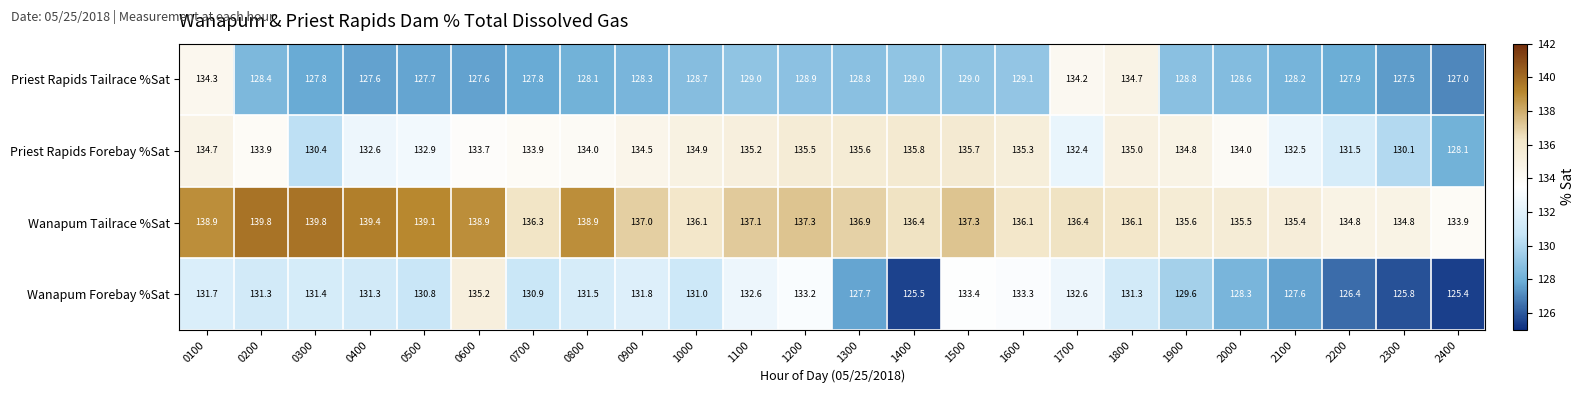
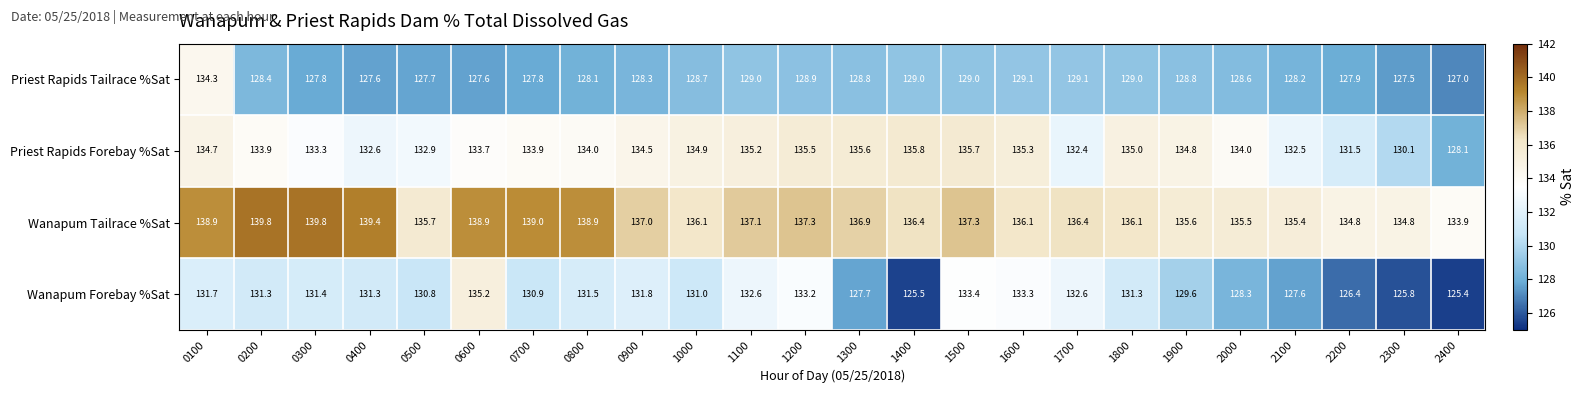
Priest Rapids Tailrace %Sat, 1700: 134.2 -> 129.1
Priest Rapids Tailrace %Sat, 1800: 134.7 -> 129.0
Priest Rapids Forebay %Sat, 0300: 130.4 -> 133.3
Wanapum Tailrace %Sat, 0500: 139.1 -> 135.7
Wanapum Tailrace %Sat, 0700: 136.3 -> 139.0
